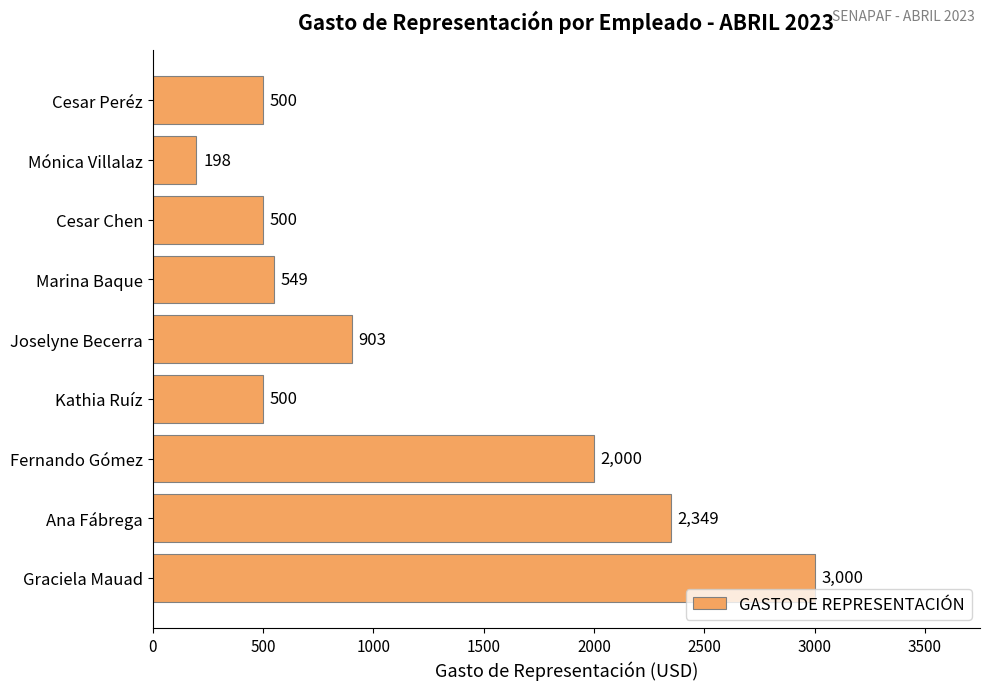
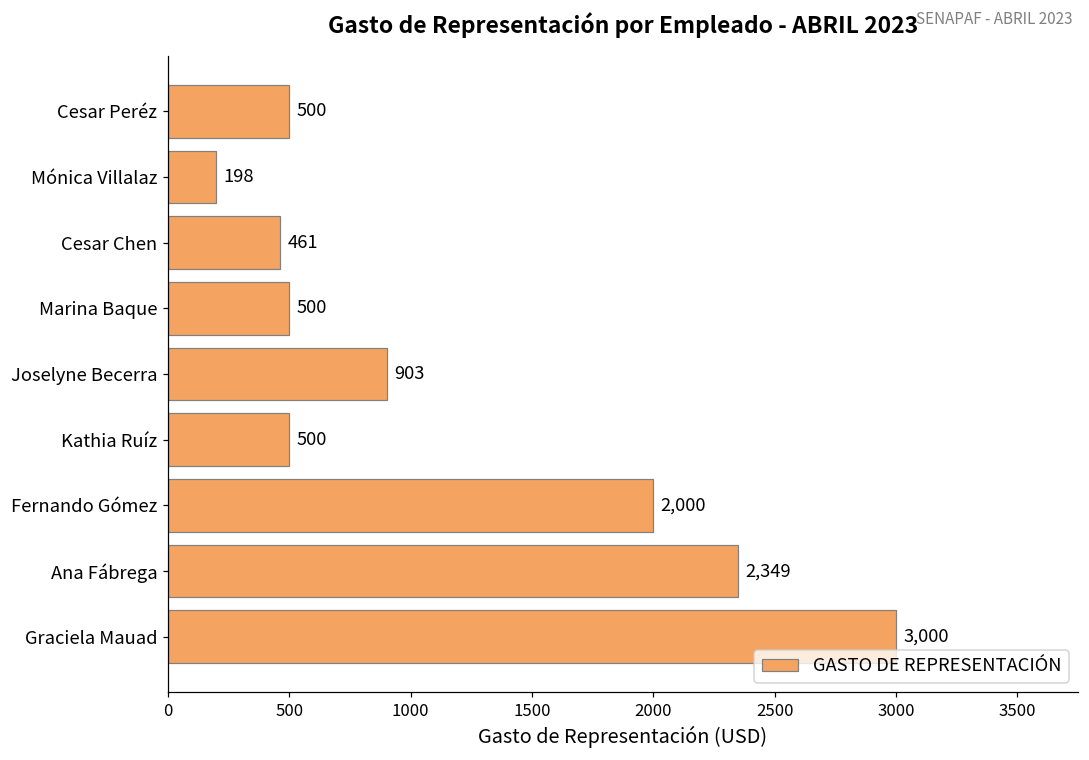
Cesar Chen: 500 -> 461
Marina Baque: 549 -> 500
